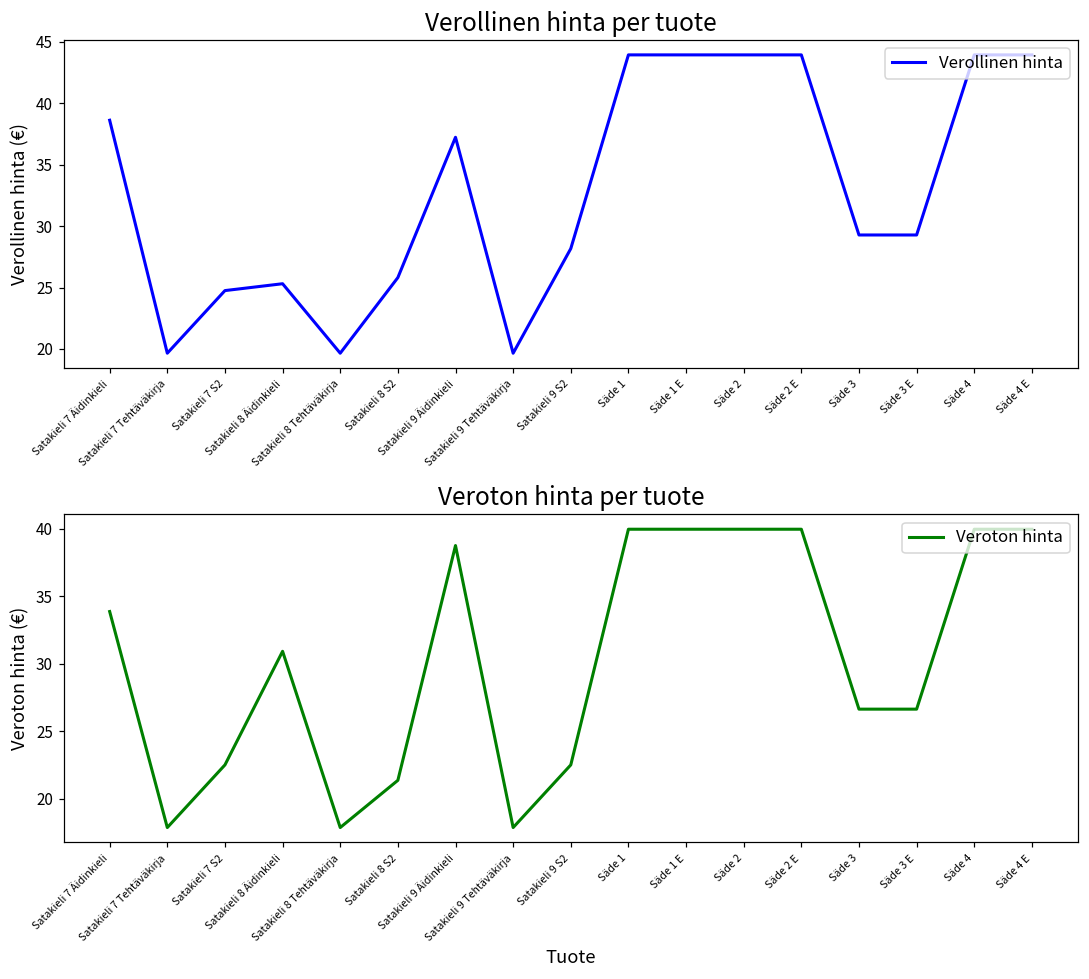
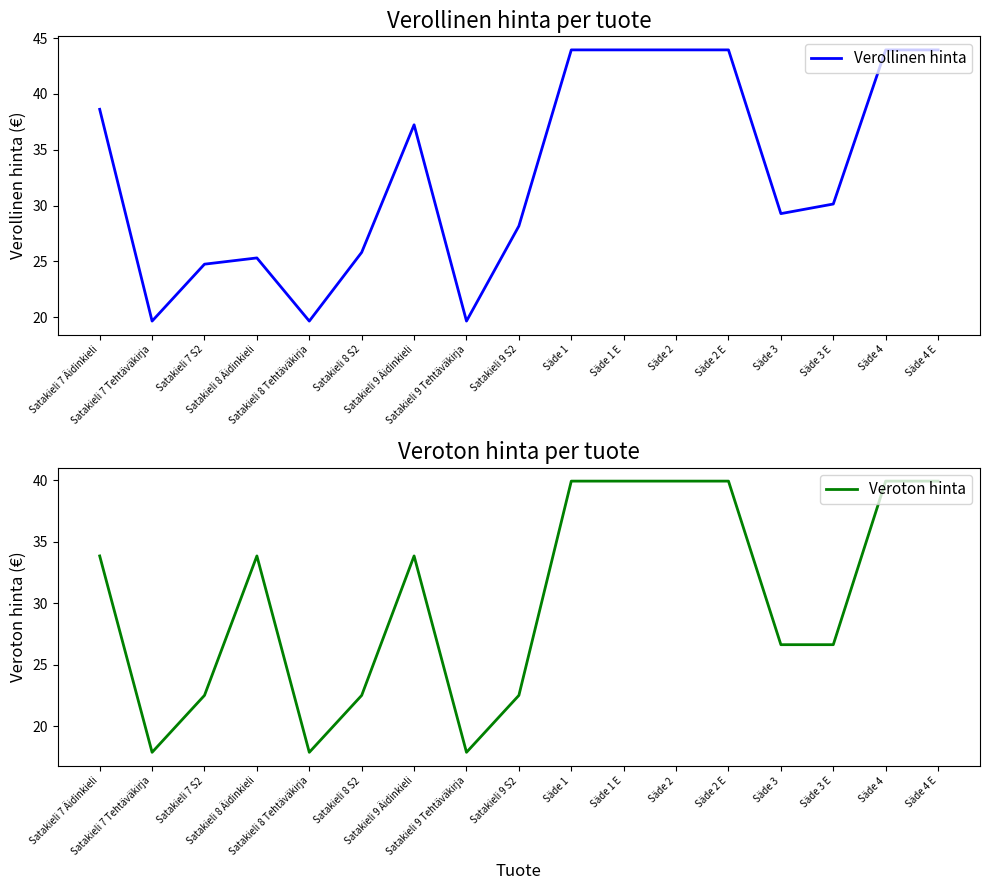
Verollinen hinta per tuote, Säde 3 E: 29.3 -> 30.1
Veroton hinta per tuote, Satakieli 8 Äidinkieli: 30.9 -> 33.9
Veroton hinta per tuote, Satakieli 8 S2: 21.4 -> 22.5
Veroton hinta per tuote, Satakieli 9 Äidinkieli: 38.7 -> 33.9
